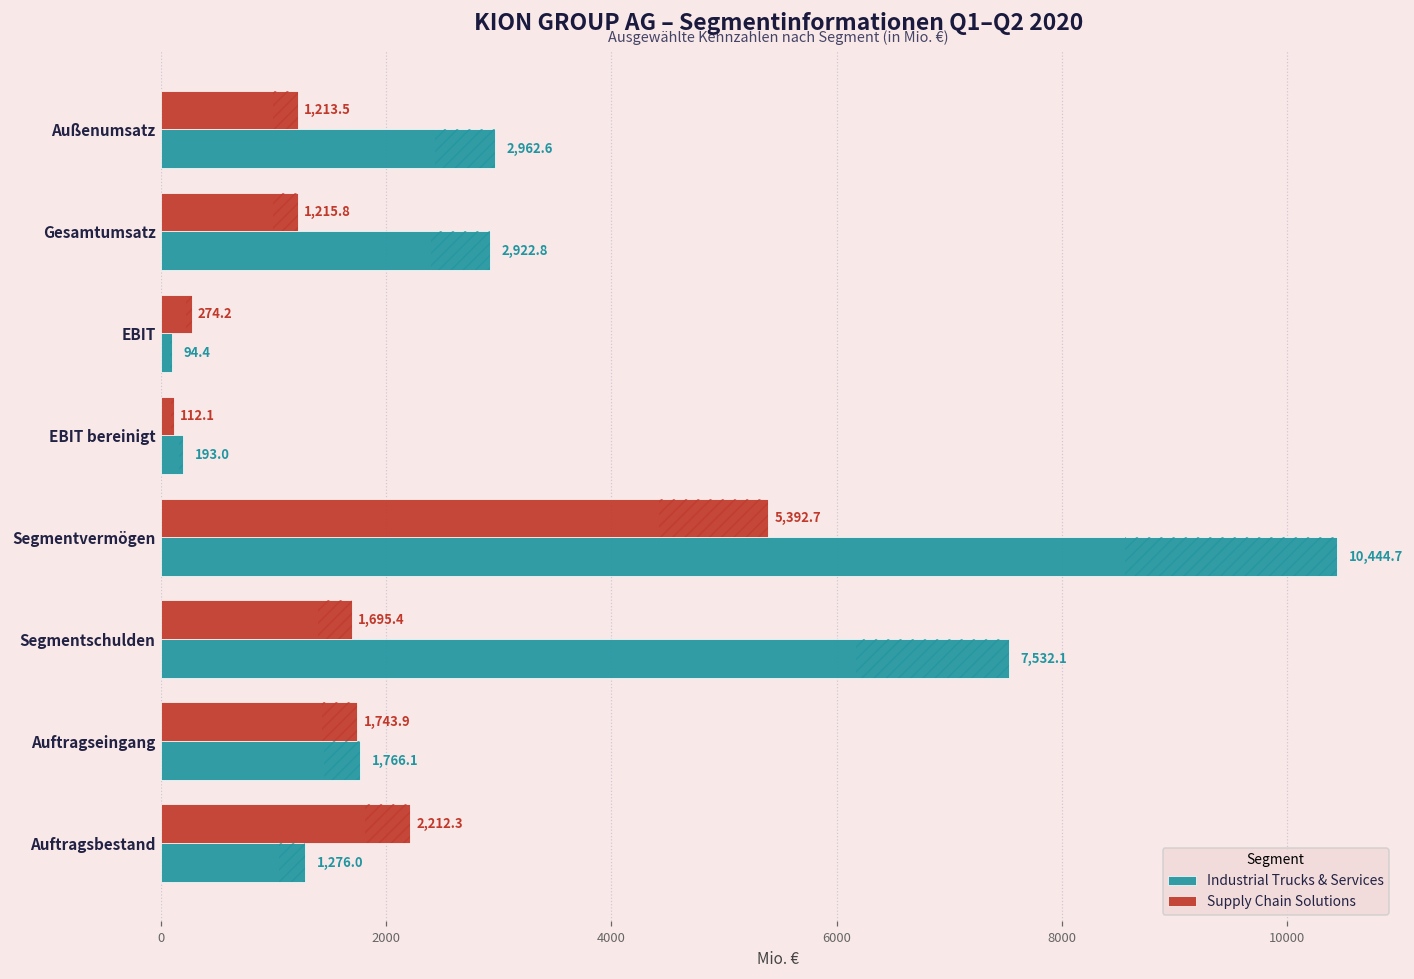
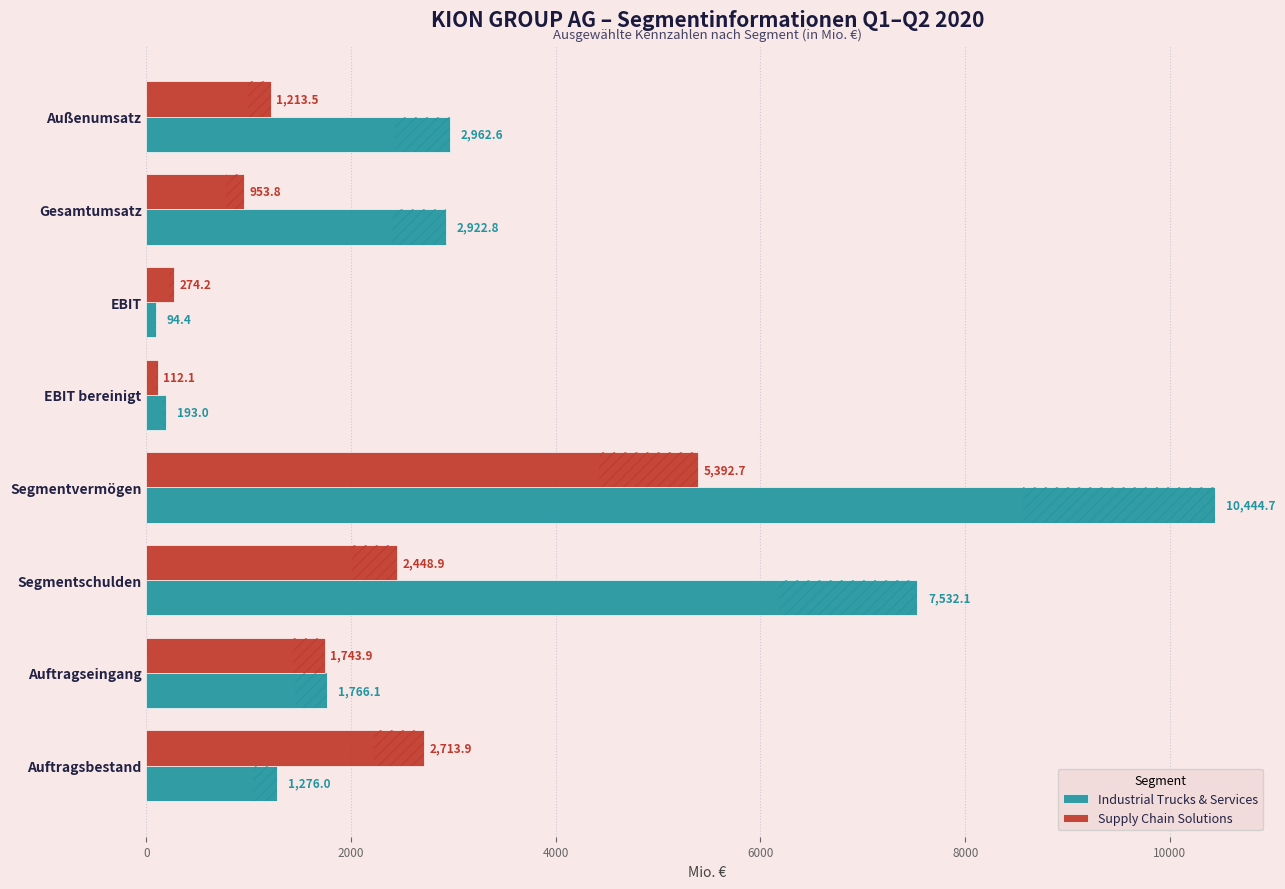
Supply Chain Solutions, Gesamtumsatz: 1,215.8 -> 953.8
Supply Chain Solutions, Segmentschulden: 1,695.4 -> 2,448.9
Supply Chain Solutions, Auftragsbestand: 2,212.3 -> 2,713.9
